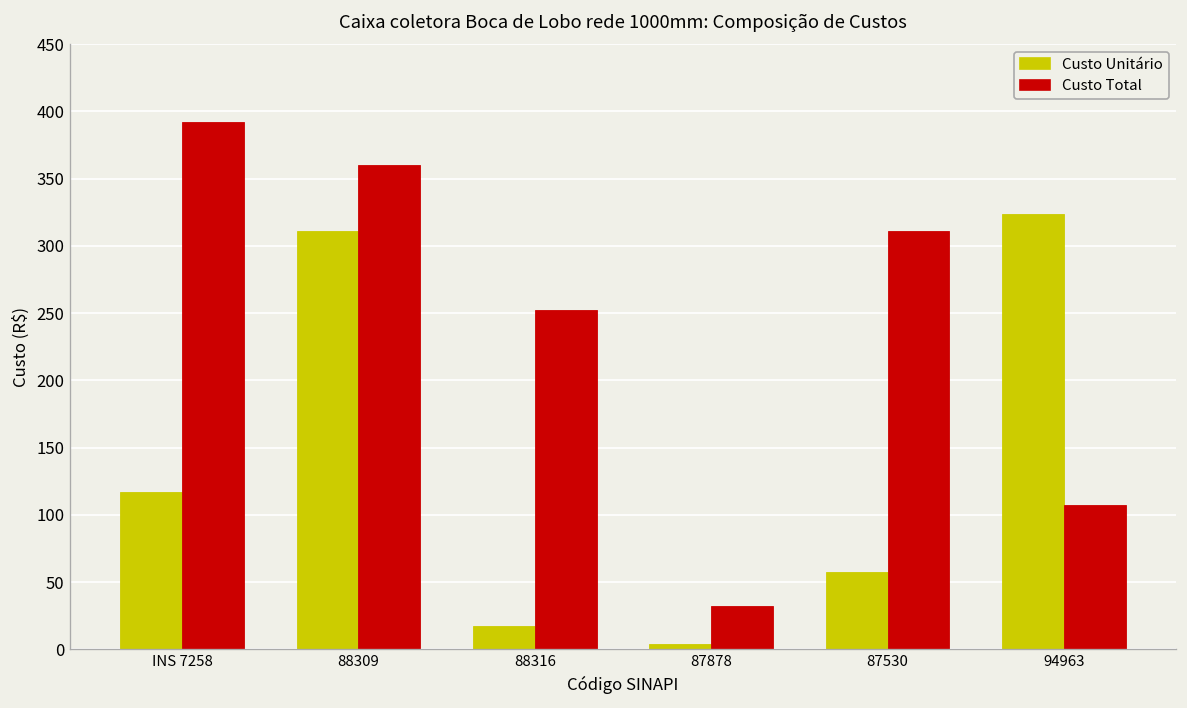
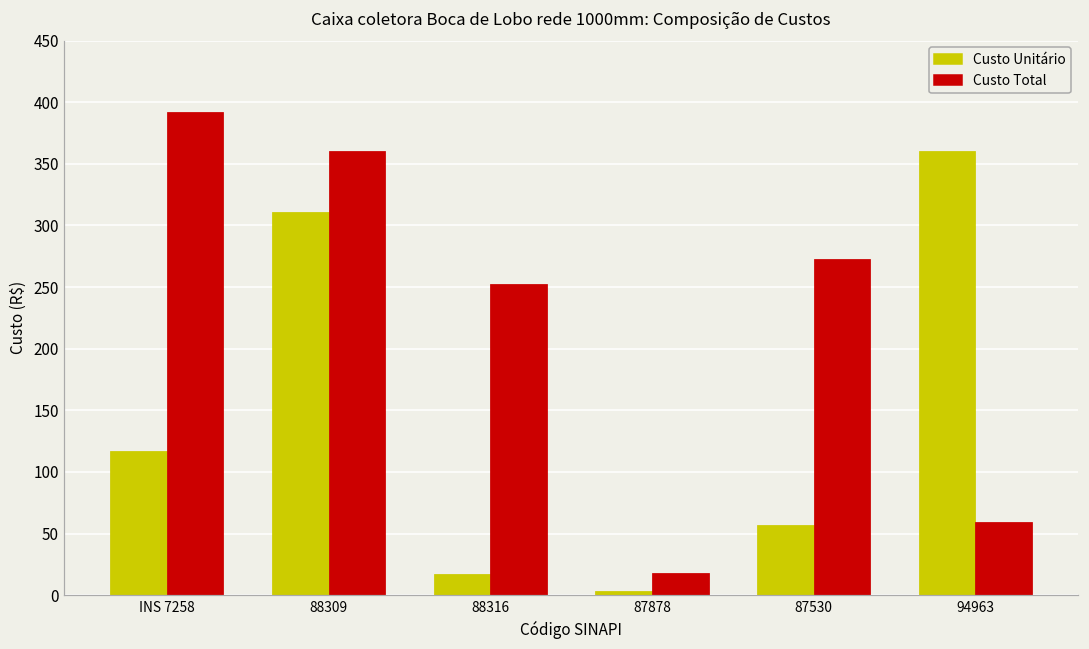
Custo Total, 87878: 32 -> 18
Custo Total, 87530: 311 -> 273
Custo Unitário, 94963: 324 -> 360
Custo Total, 94963: 107 -> 59
